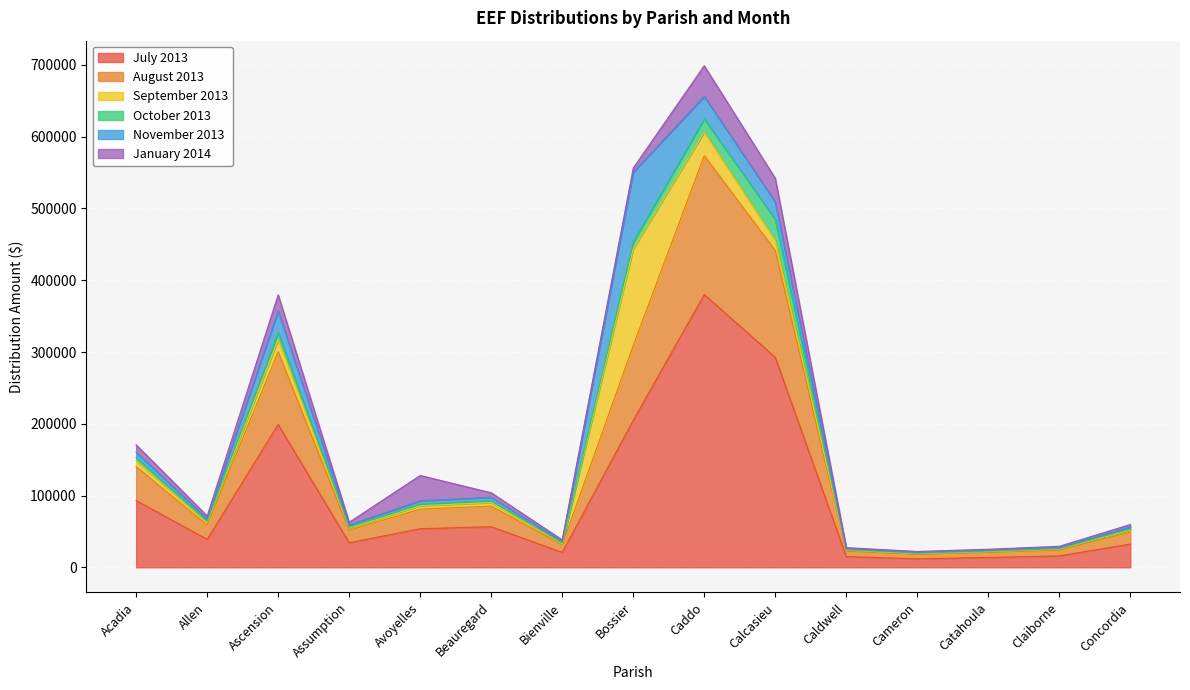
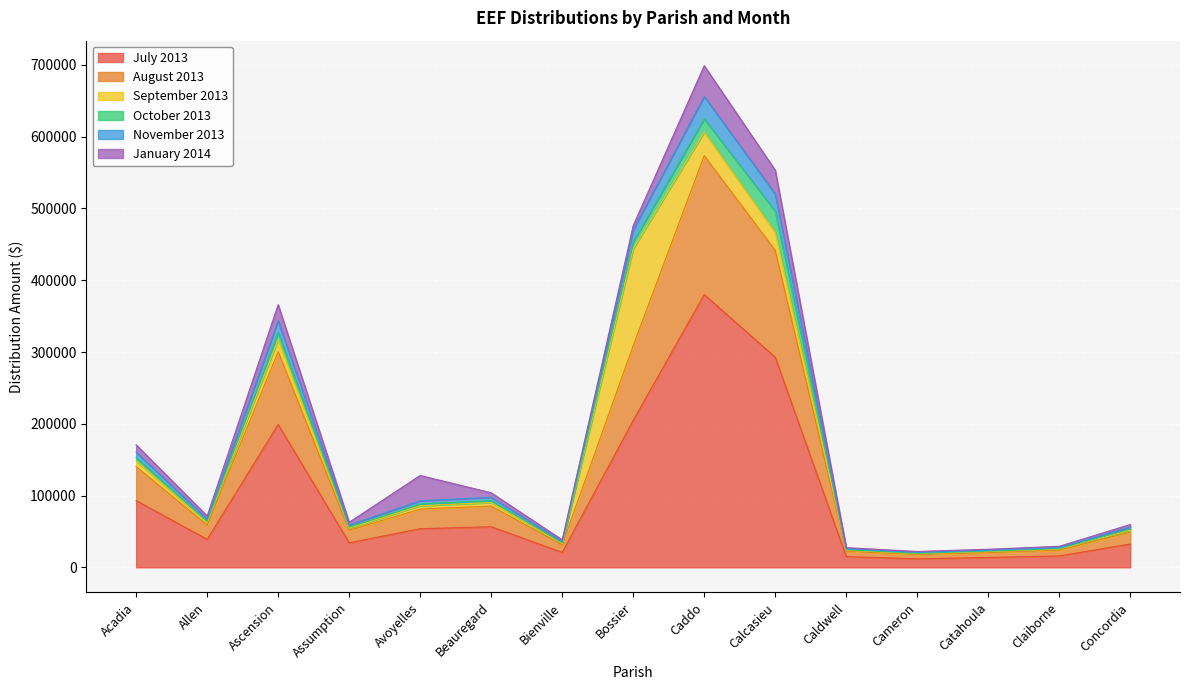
November 2013, Ascension: 30000 -> 20000
November 2013, Bossier: 100000 -> 20000
September 2013, Calcasieu: 10000 -> 30000
